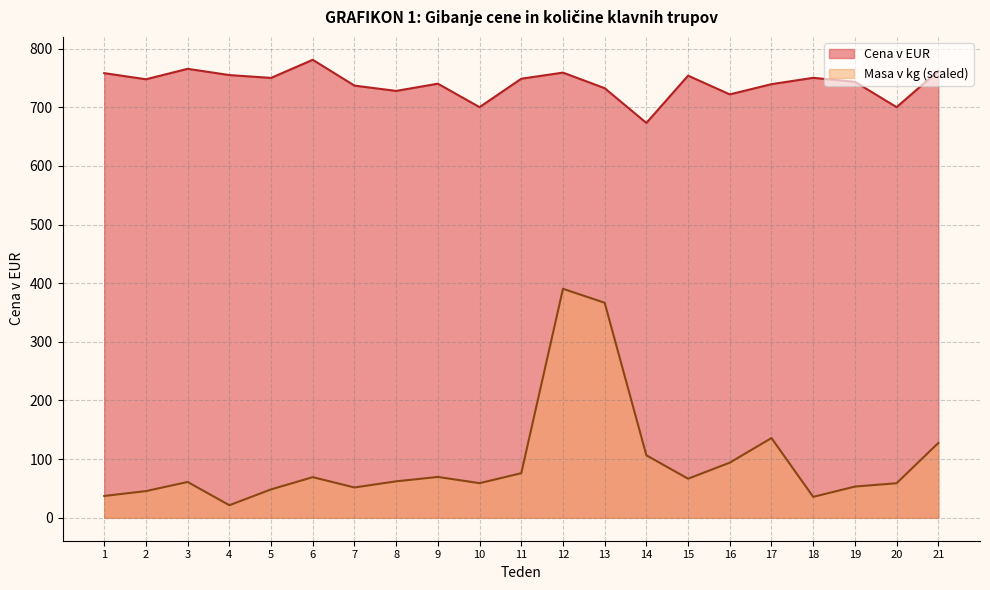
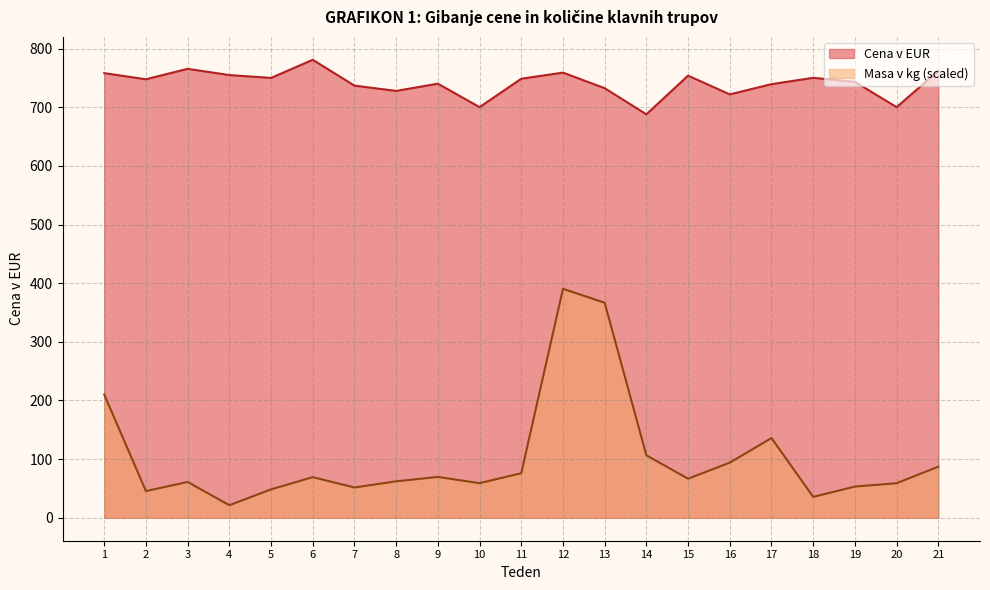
Masa v kg (scaled), 1: 40 -> 210
Cena v EUR, 14: 670 -> 690
Masa v kg (scaled), 21: 130 -> 90
